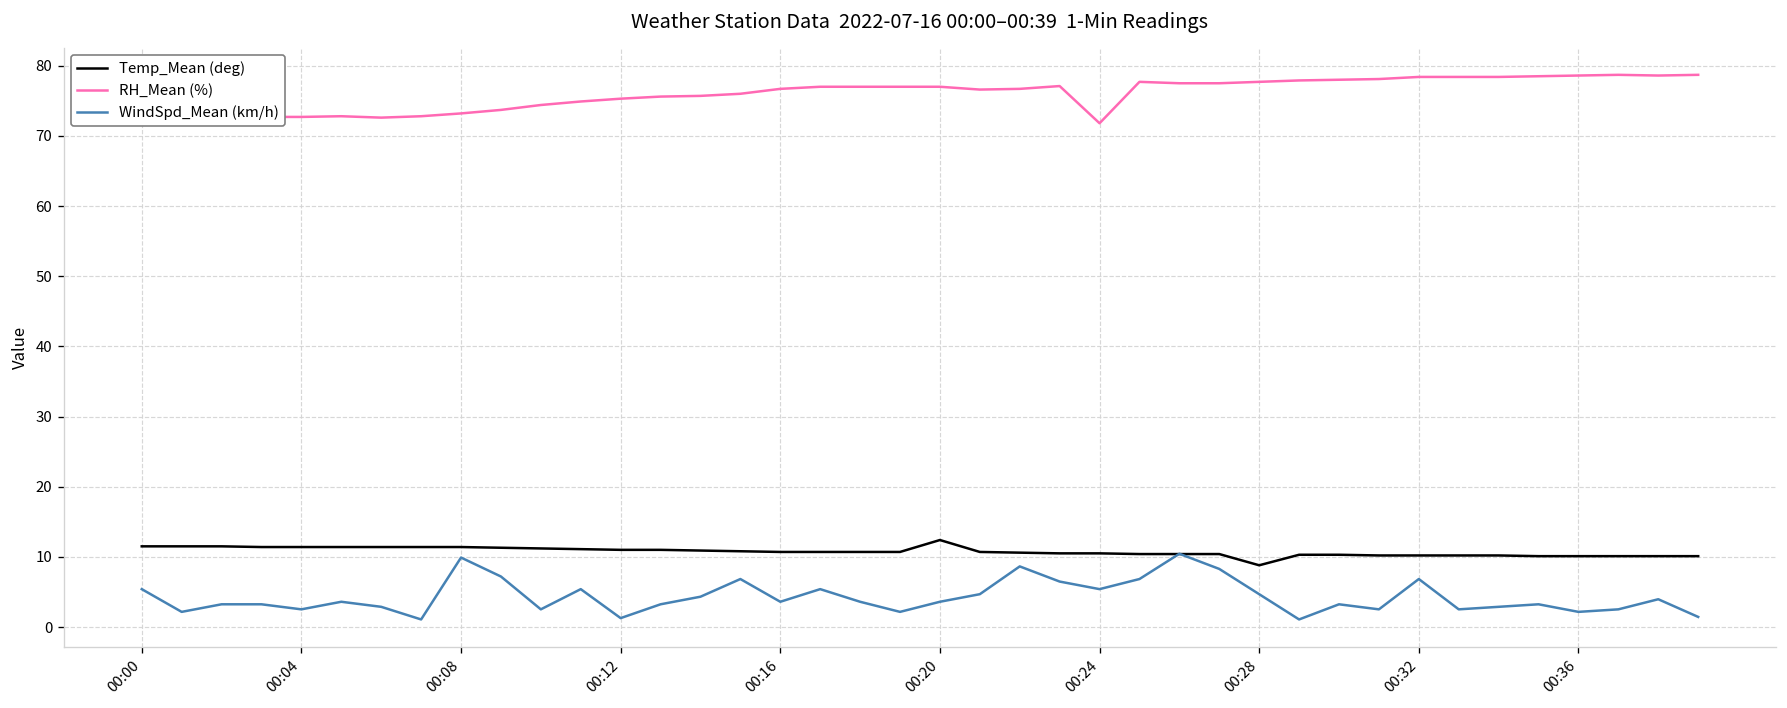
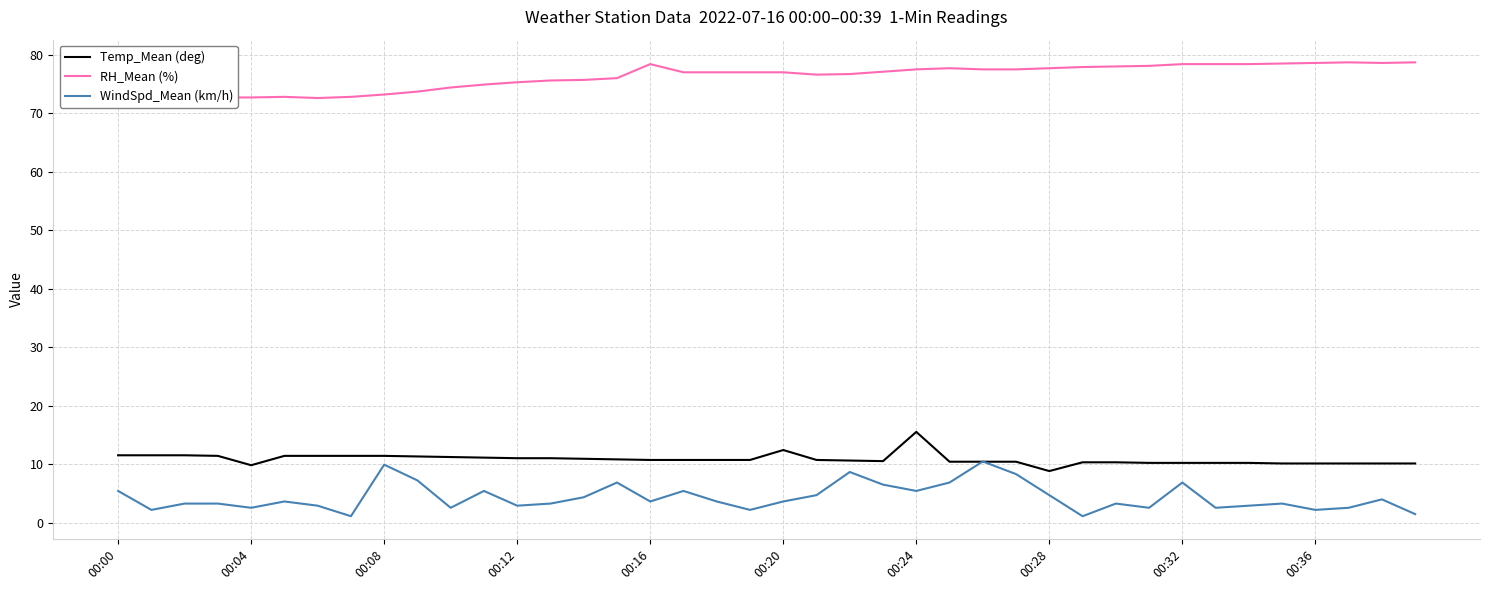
Temp_Mean (deg), 00:04: 11 -> 10
WindSpd_Mean (km/h), 00:12: 1 -> 3
RH_Mean (%), 00:16: 77 -> 78
Temp_Mean (deg), 00:24: 11 -> 16
RH_Mean (%), 00:24: 72 -> 78
